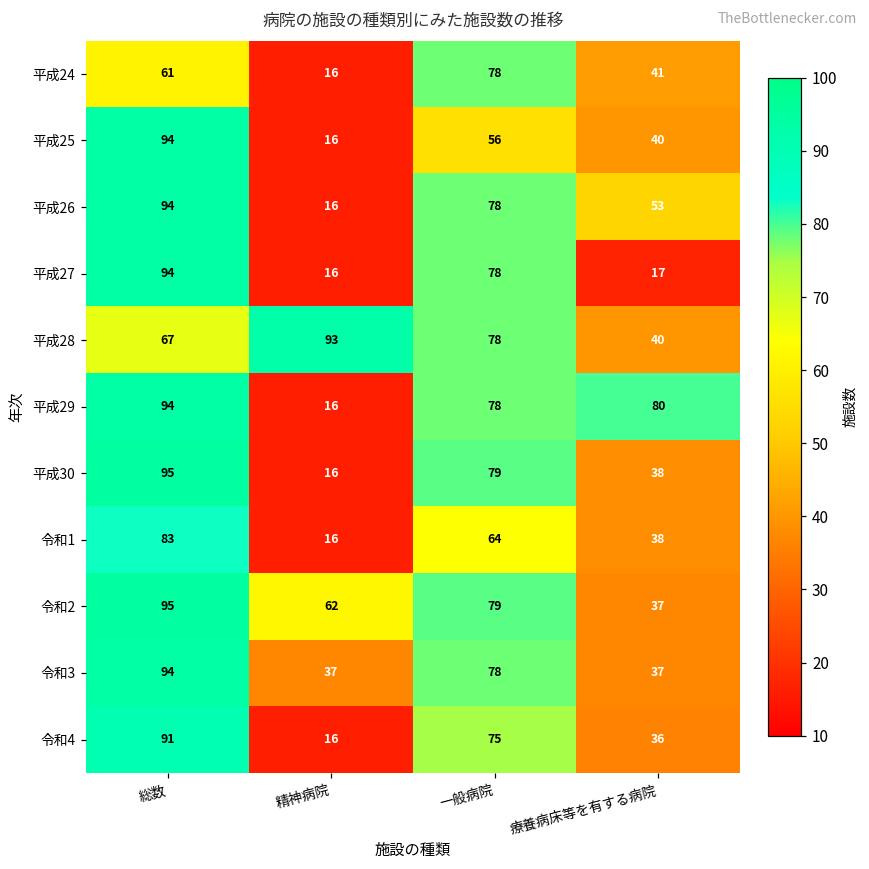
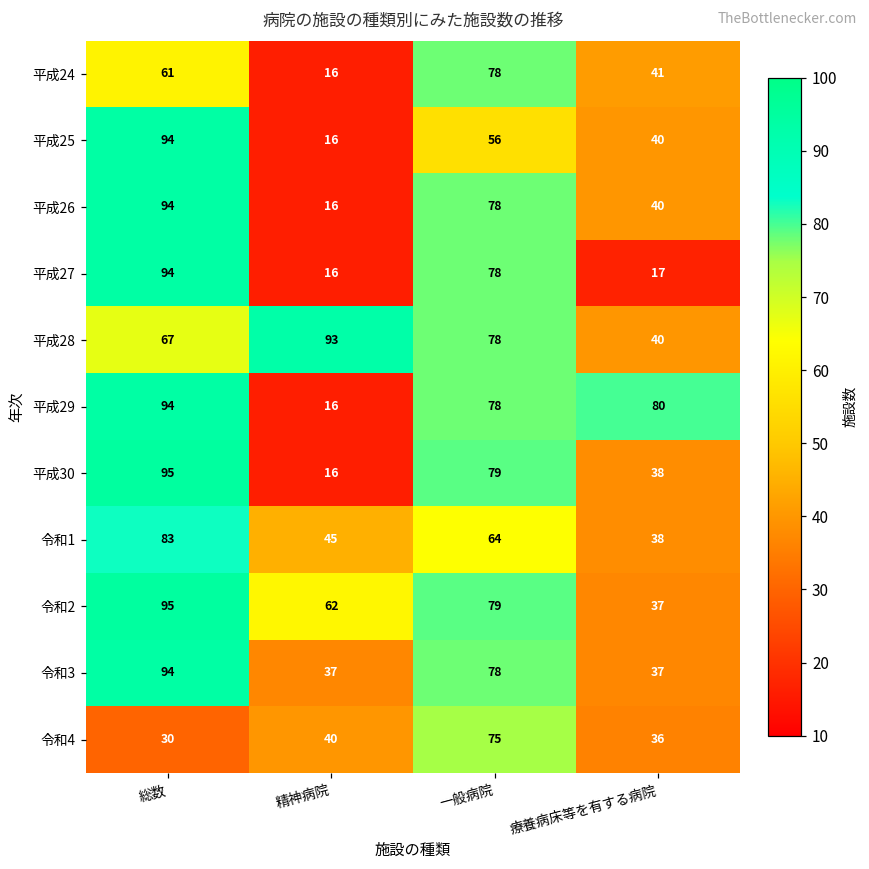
平成26, 療養病床等を有する病院: 53 -> 40
令和1, 精神病院: 16 -> 45
令和4, 総数: 91 -> 30
令和4, 精神病院: 16 -> 40
